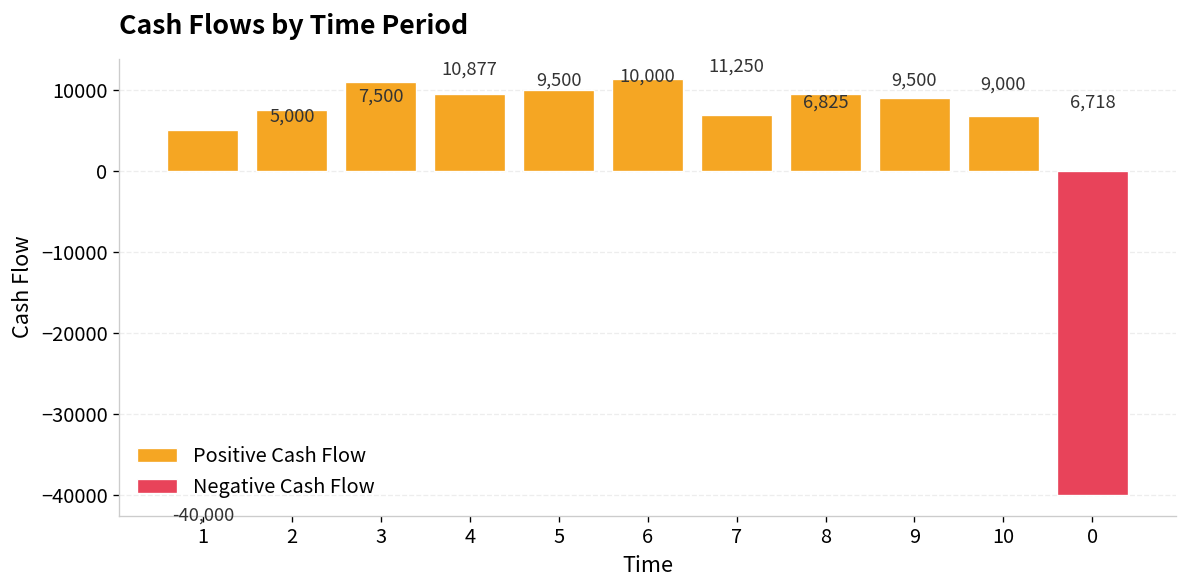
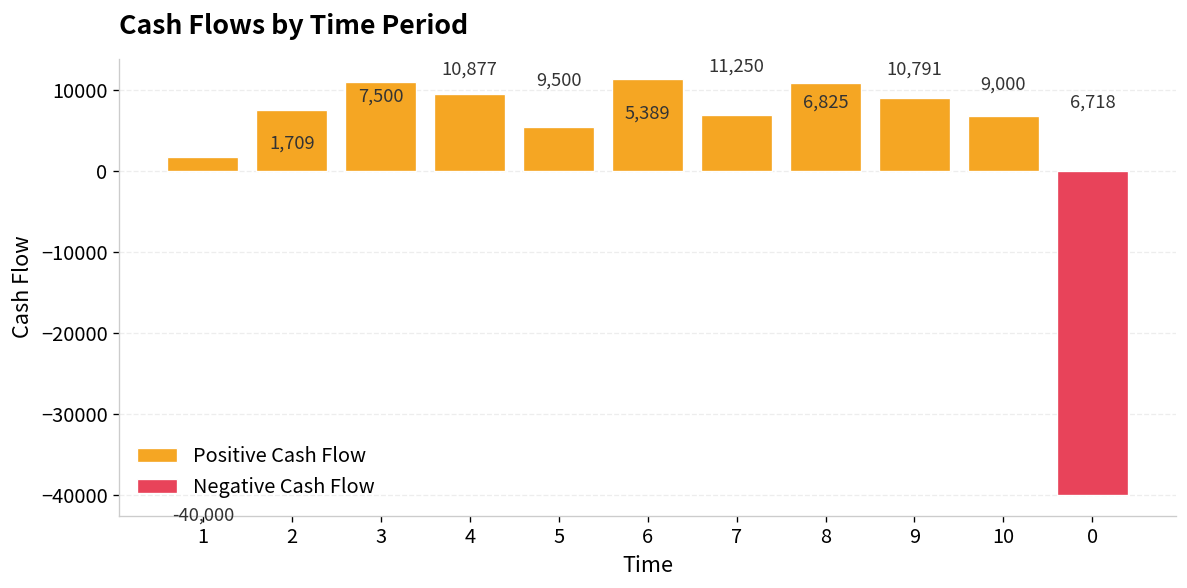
Positive Cash Flow, 1: 5,000 -> 1,709
Positive Cash Flow, 5: 10,000 -> 5,389
Positive Cash Flow, 8: 9,500 -> 10,791
